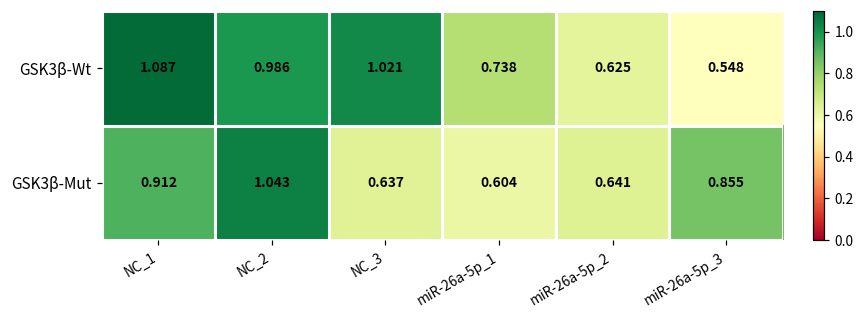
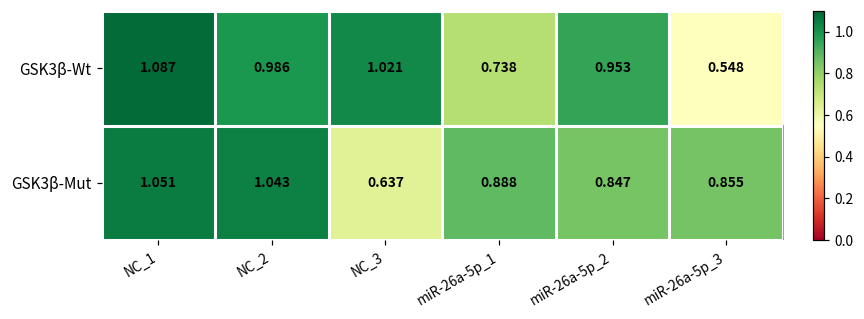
GSK3β-Wt, miR-26a-5p_2: 0.625 -> 0.953
GSK3β-Mut, NC_1: 0.912 -> 1.051
GSK3β-Mut, miR-26a-5p_1: 0.604 -> 0.888
GSK3β-Mut, miR-26a-5p_2: 0.641 -> 0.847
